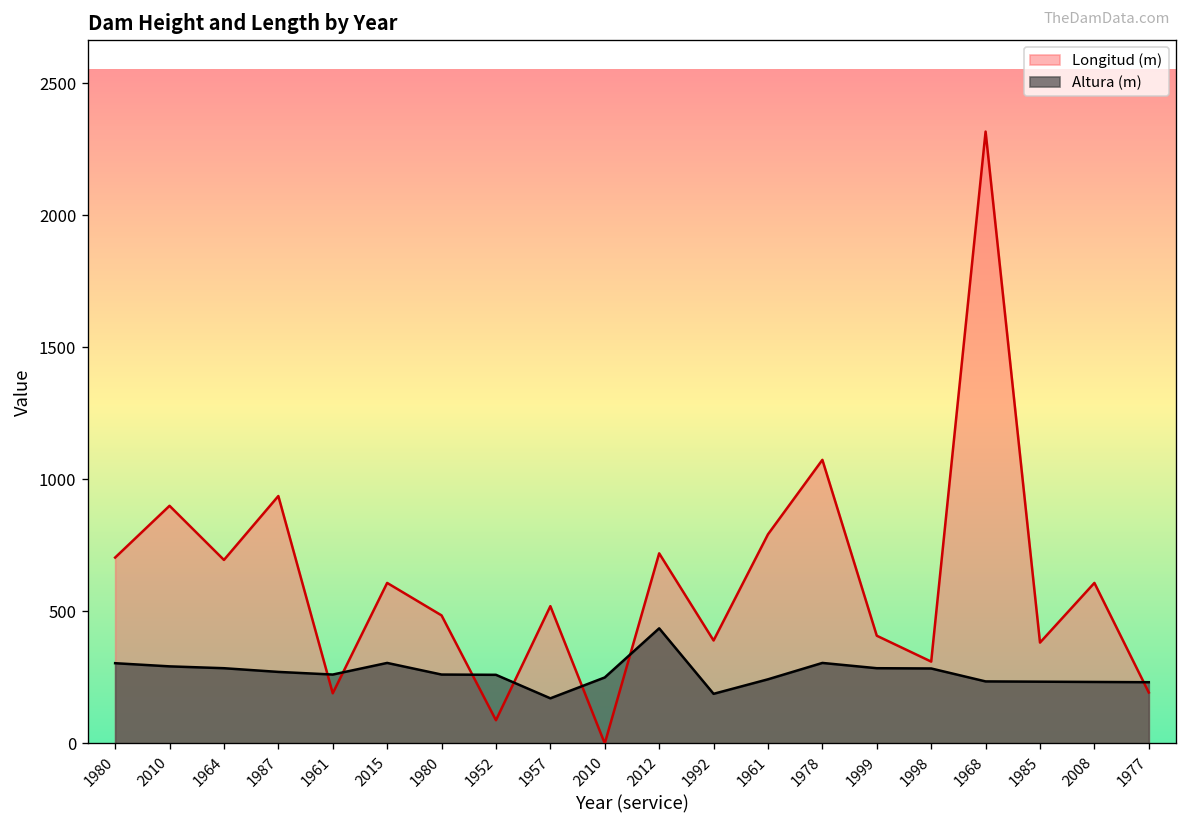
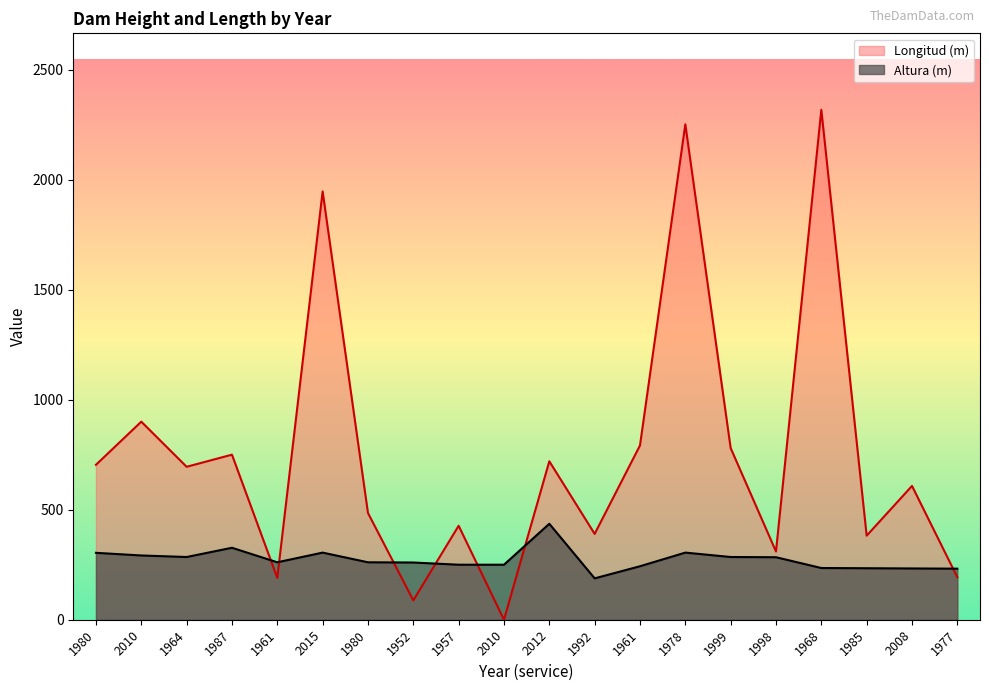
Longitud (m), 1987: 940 -> 750
Altura (m), 1987: 270 -> 330
Longitud (m), 2015: 610 -> 1950
Longitud (m), 1957: 520 -> 430
Altura (m), 1957: 170 -> 250
Longitud (m), 1978: 1070 -> 2250
Longitud (m), 1999: 410 -> 780
